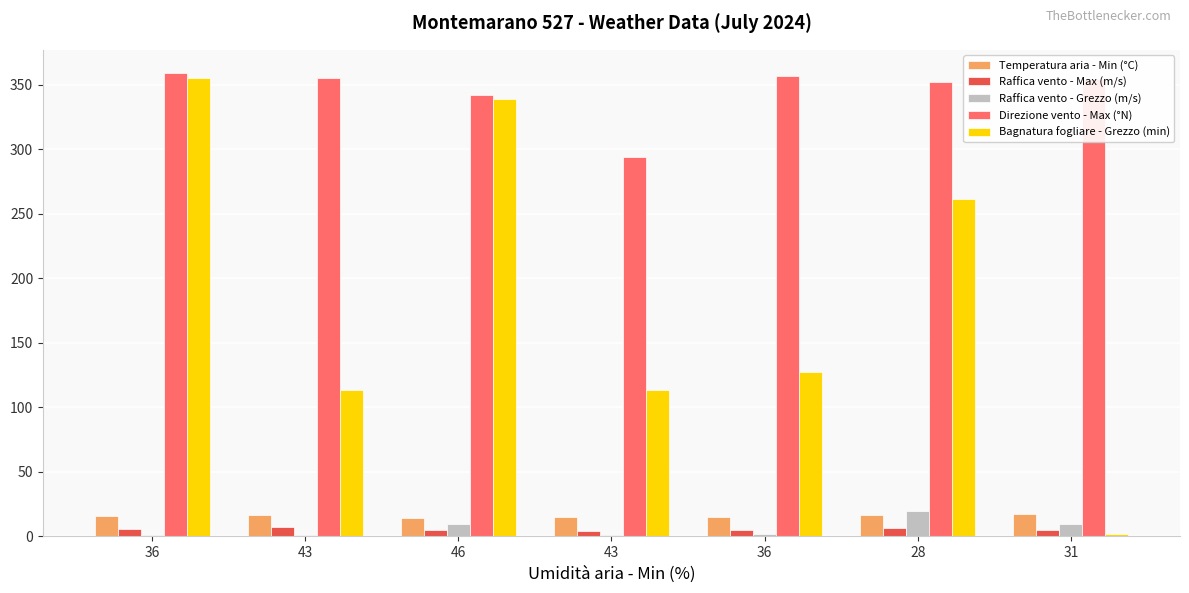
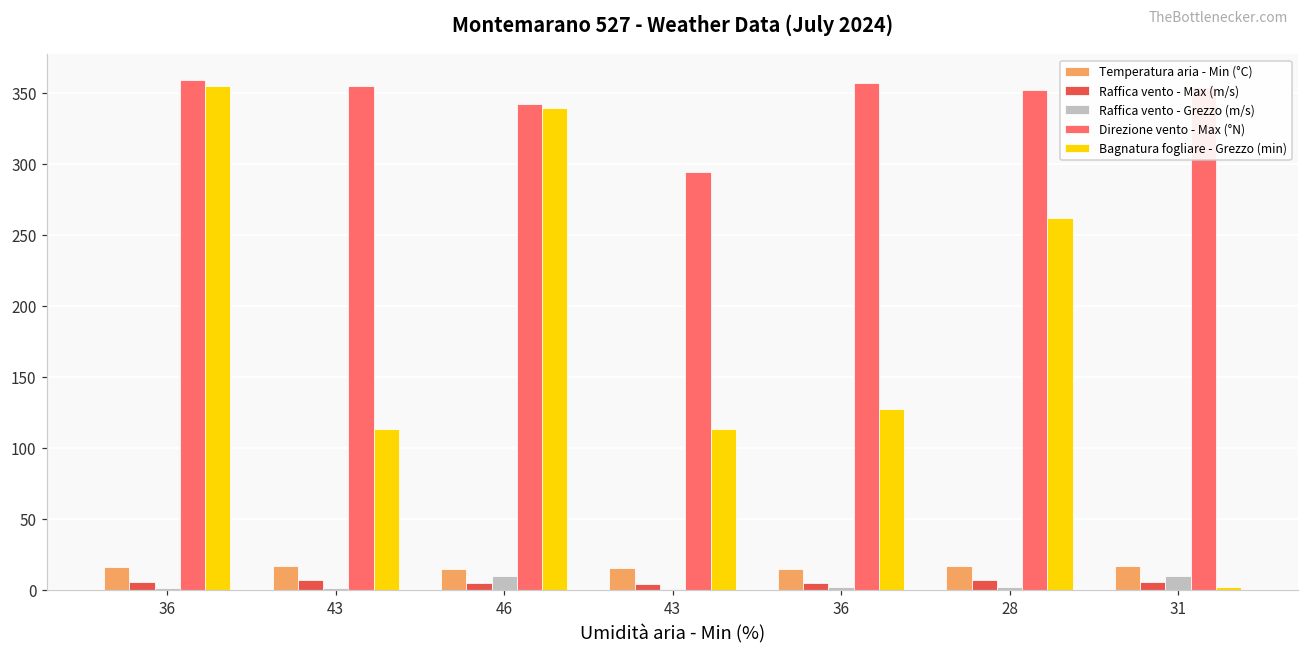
Raffica vento - Grezzo (m/s), 28: 20 -> 2
